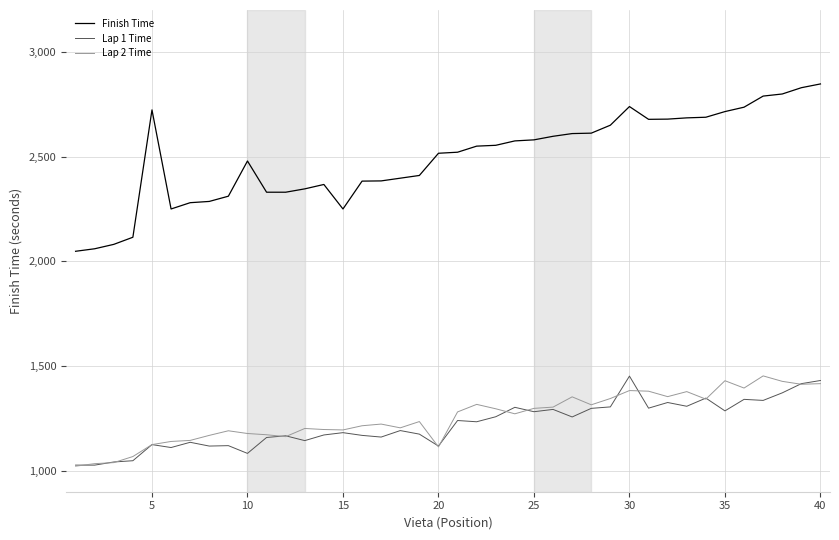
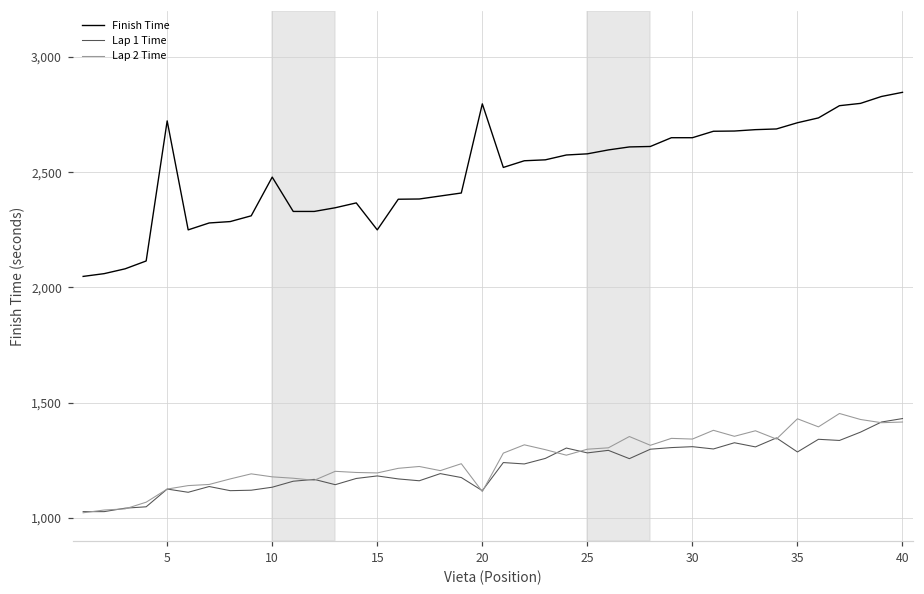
Lap 1 Time, 10: 1,080 -> 1,130
Finish Time, 20: 2,520 -> 2,800
Finish Time, 30: 2,740 -> 2,650
Lap 1 Time, 30: 1,450 -> 1,310
Lap 2 Time, 30: 1,380 -> 1,340
